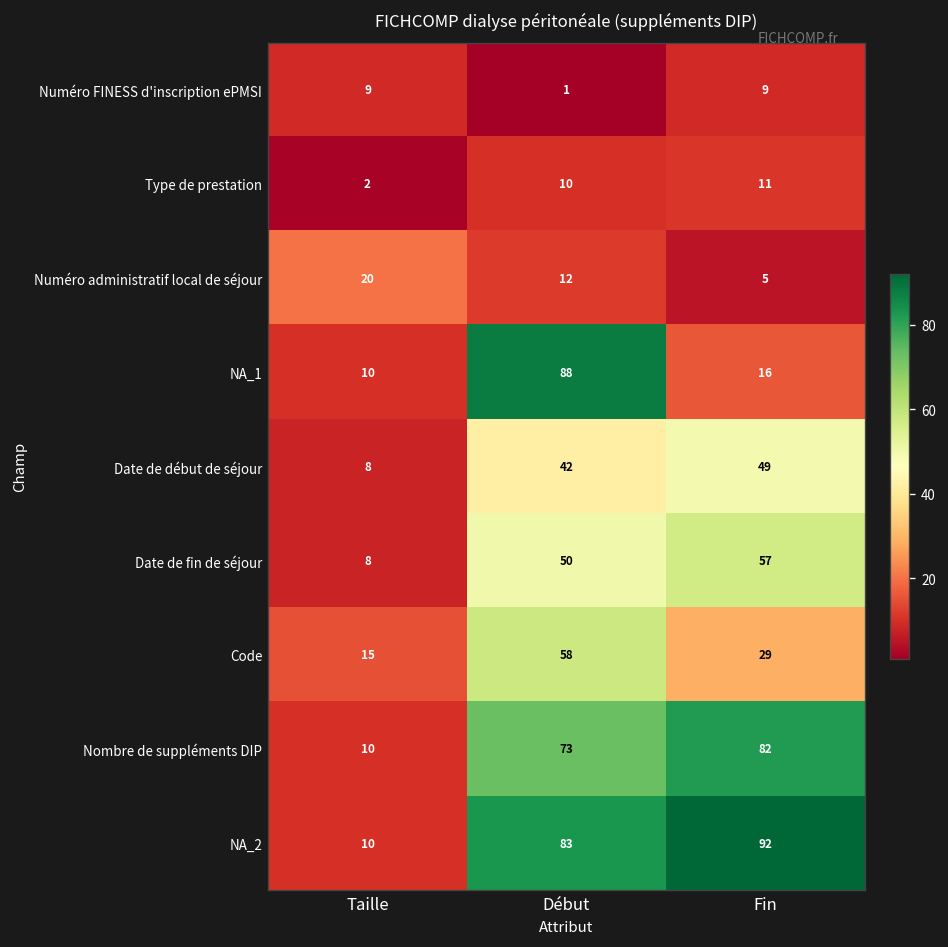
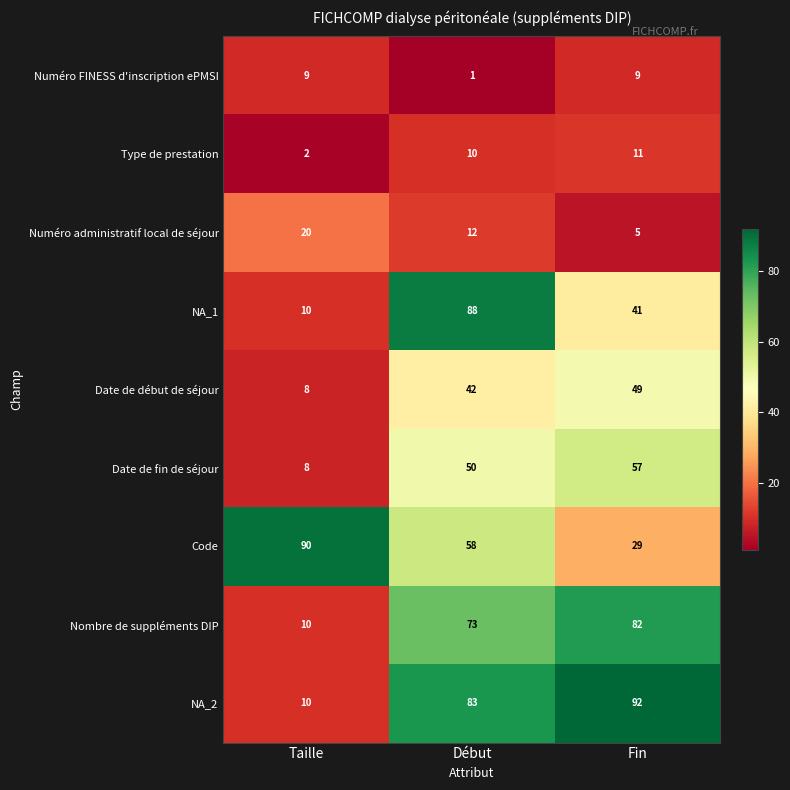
NA_1, Fin: 16 -> 41
Code, Taille: 15 -> 90
